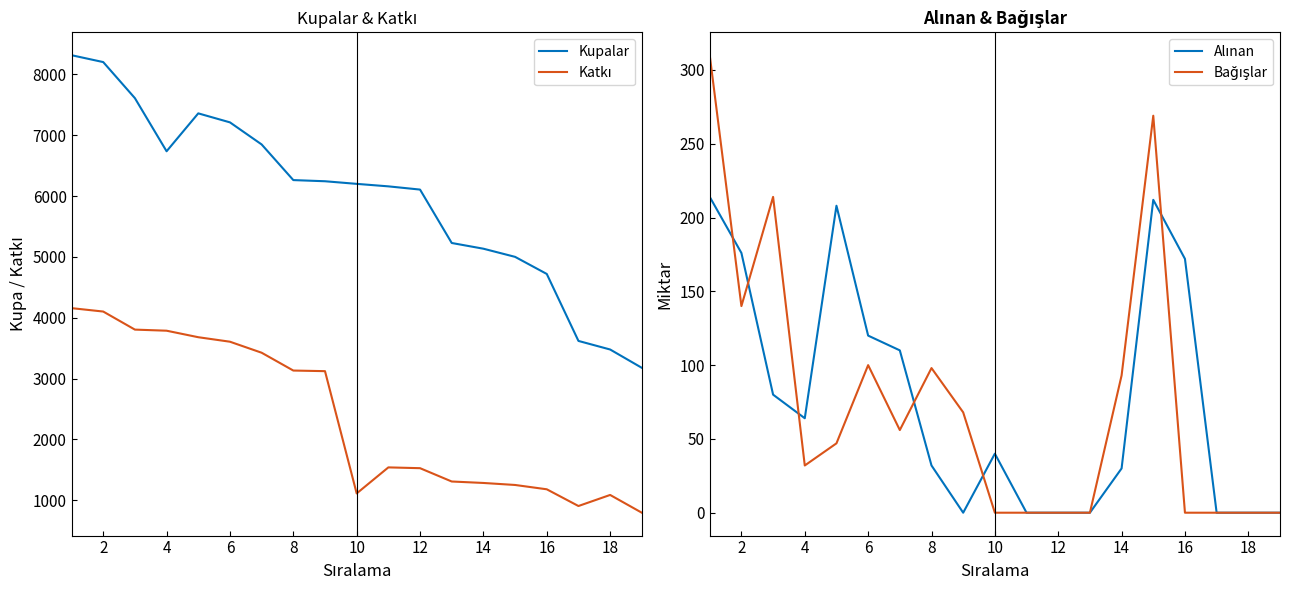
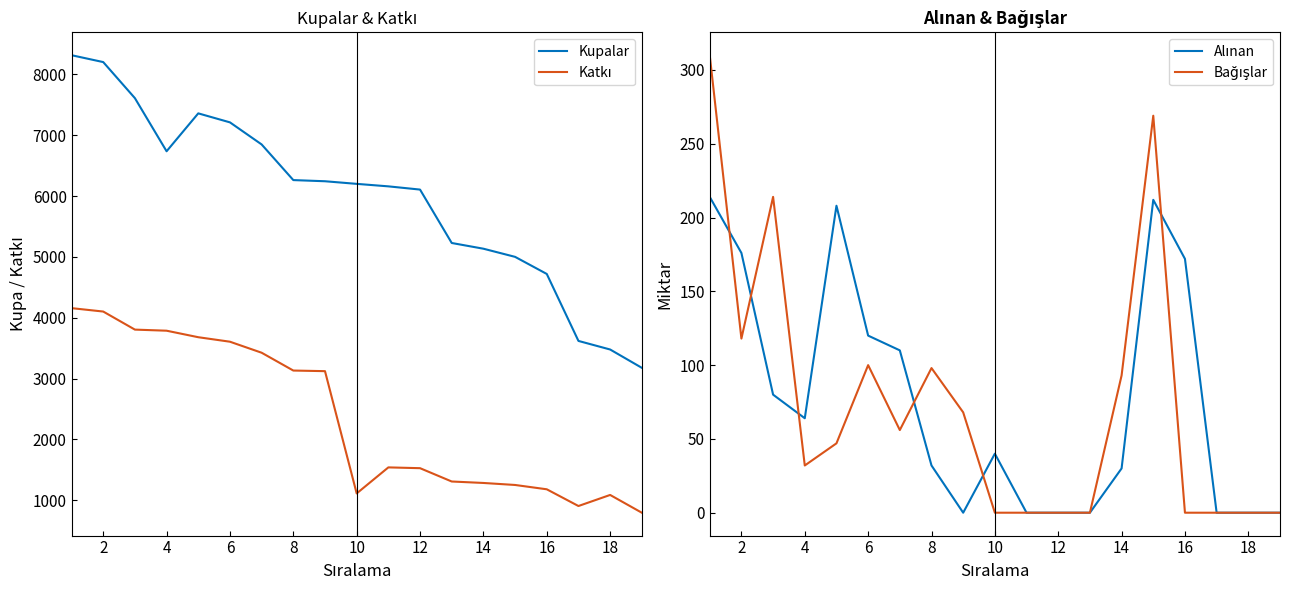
Alınan & Bağışlar, Bağışlar, 2: 140 -> 118
